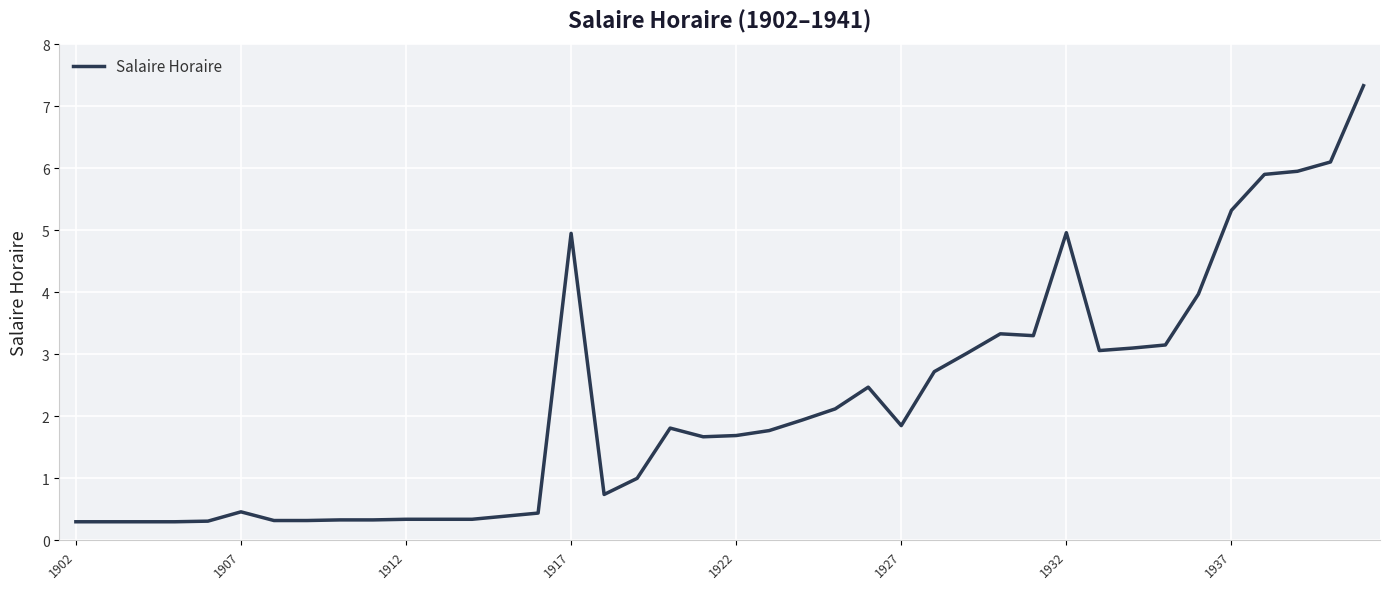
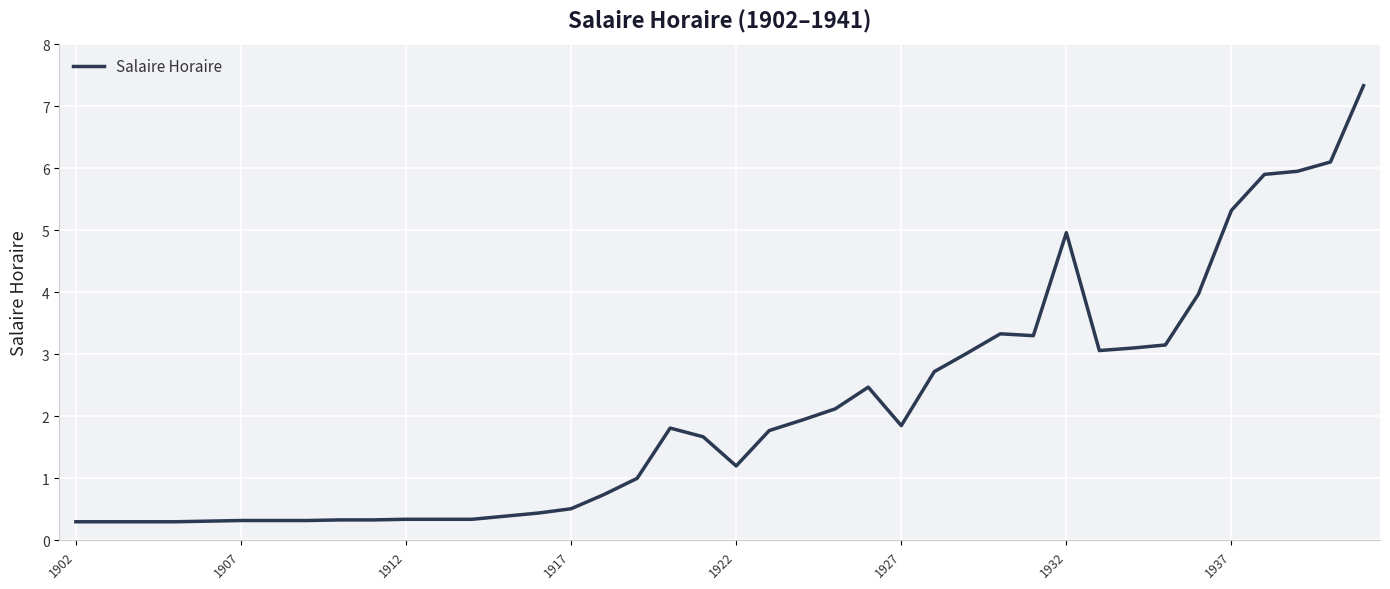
1907: 0.5 -> 0.3
1917: 5.0 -> 0.5
1922: 1.7 -> 1.2
